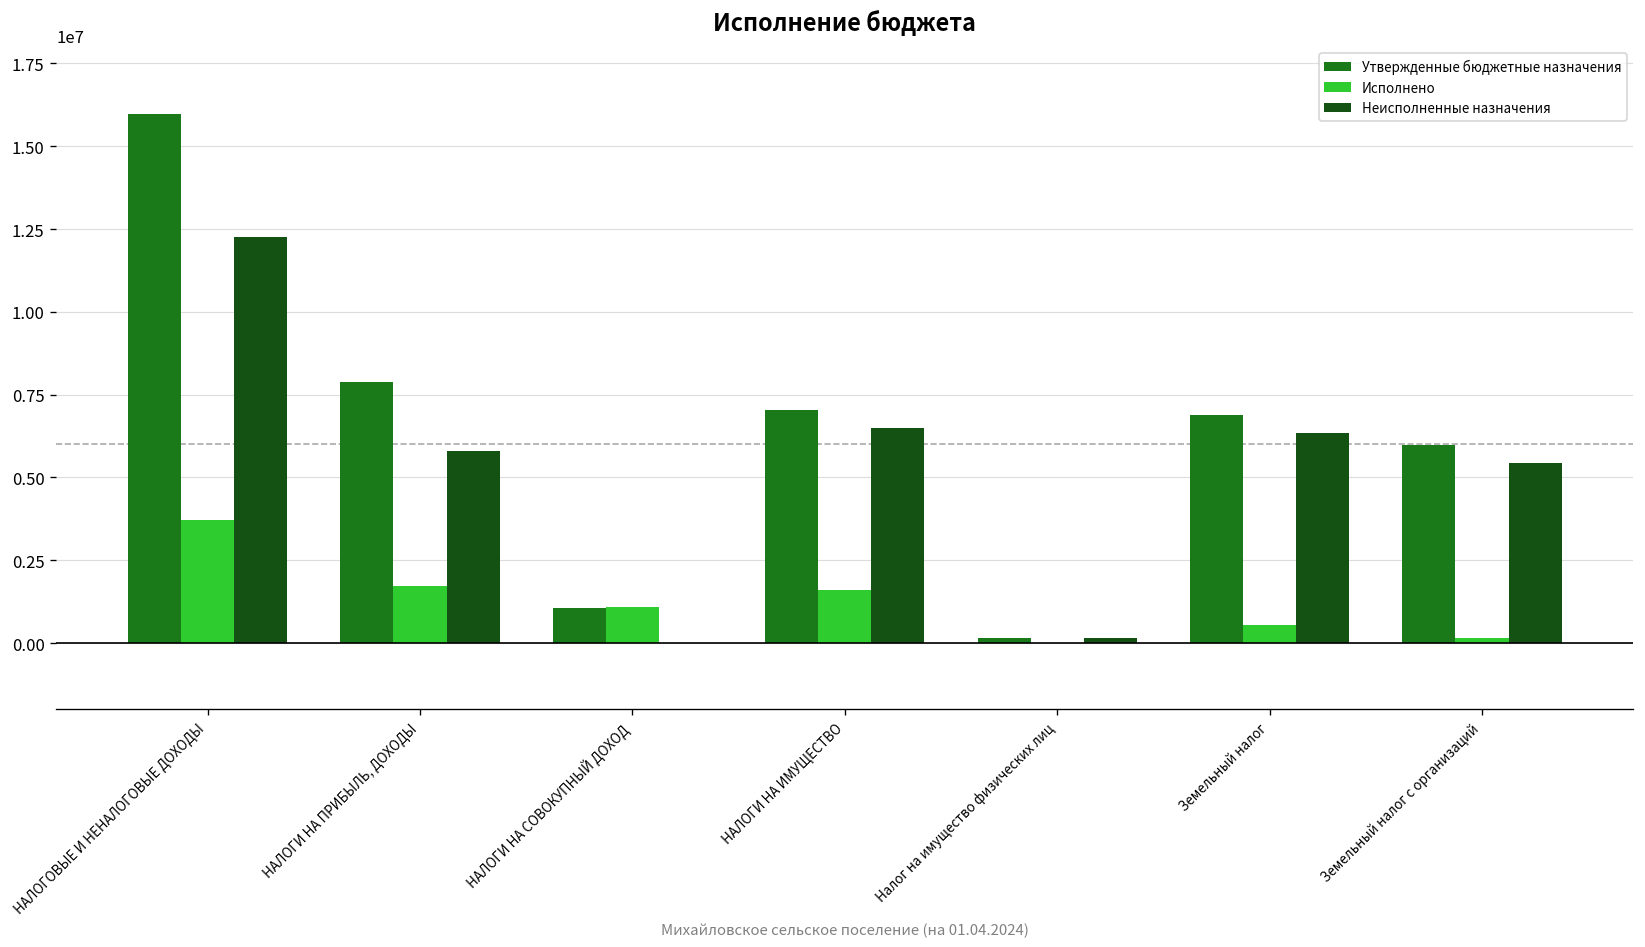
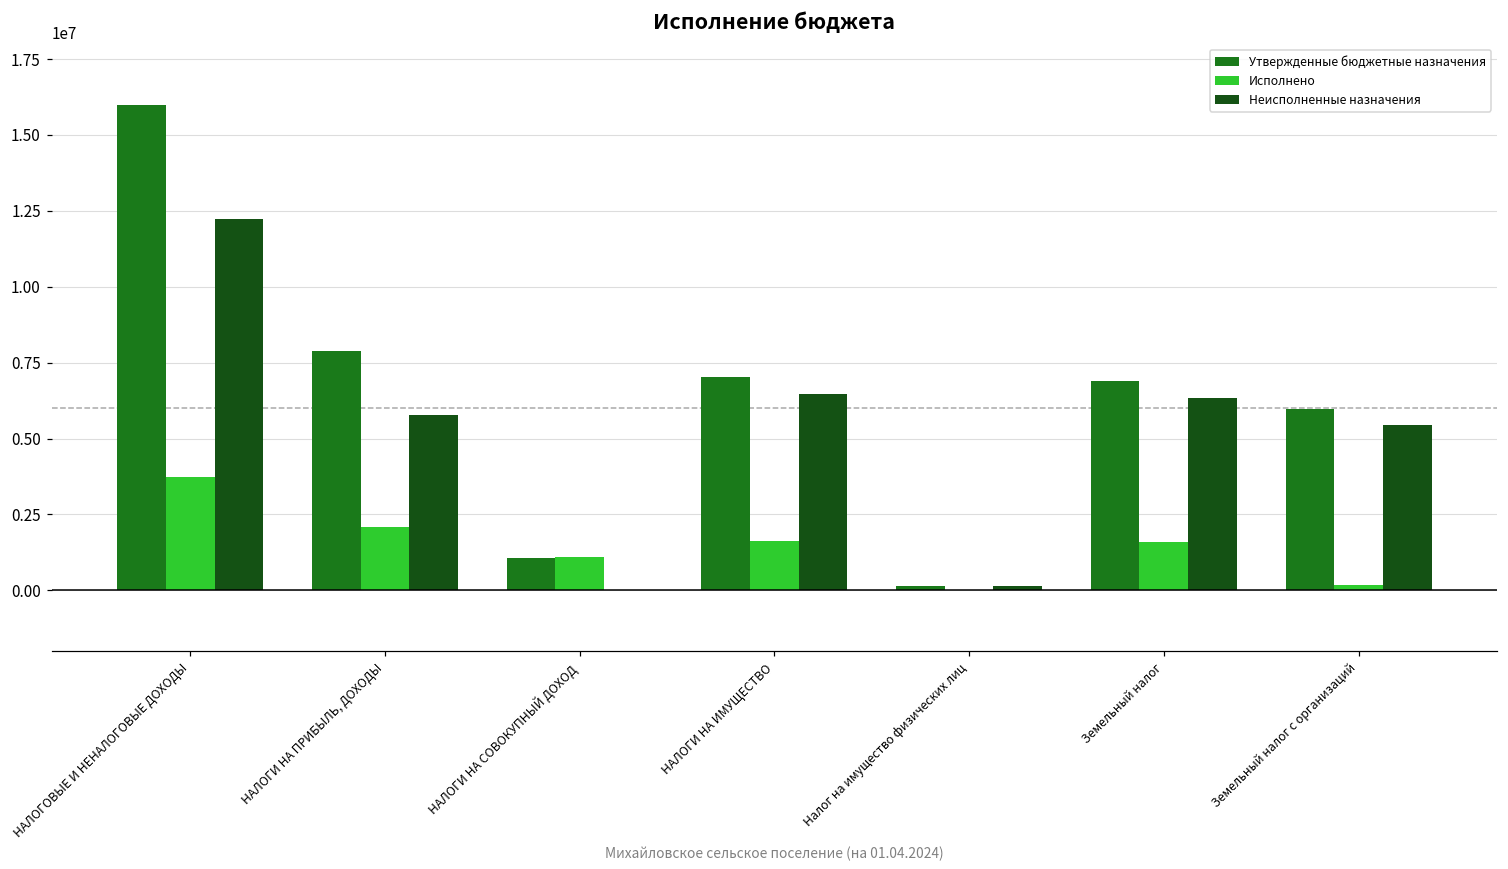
Исполнено, НАЛОГИ НА ПРИБЫЛЬ, ДОХОДЫ: 1700000 -> 2100000
Исполнено, Земельный налог: 600000 -> 1600000
